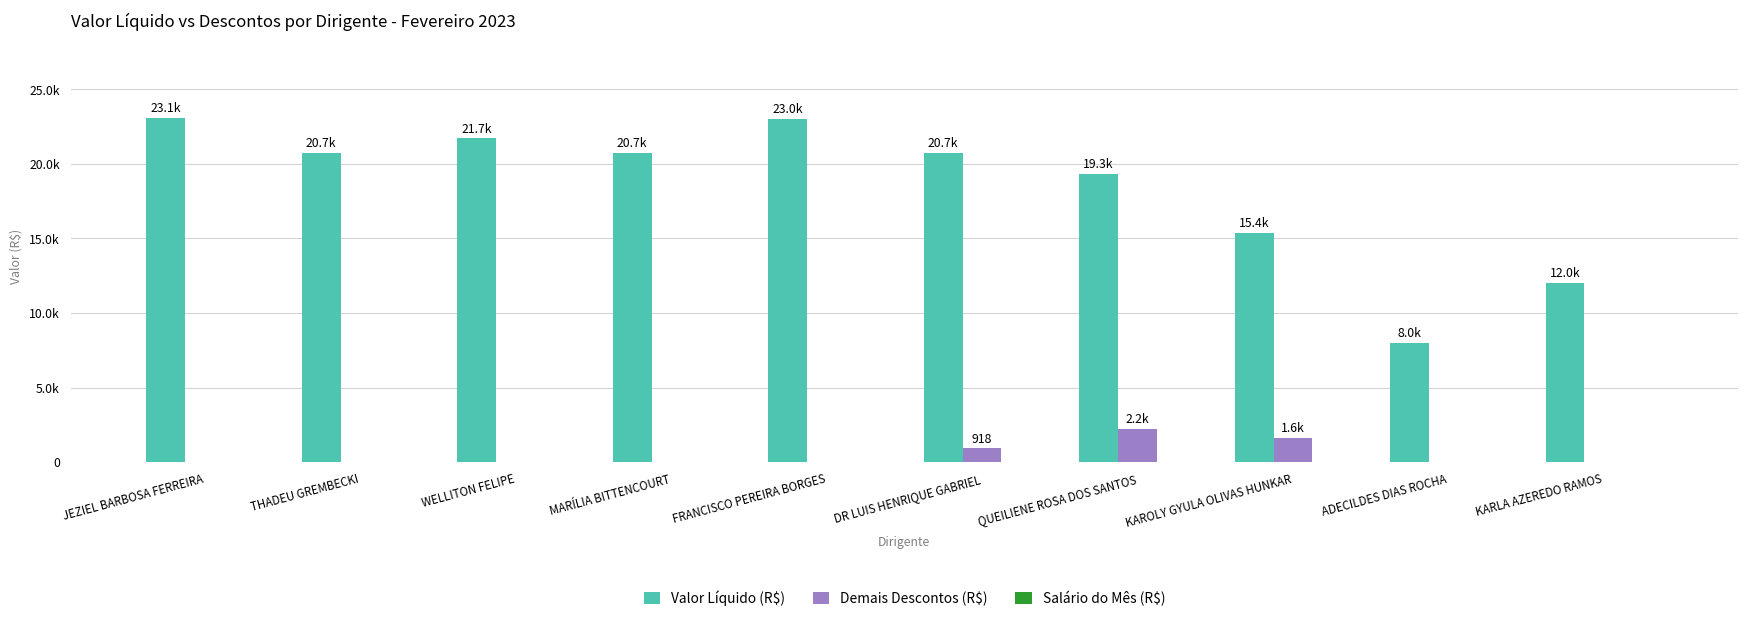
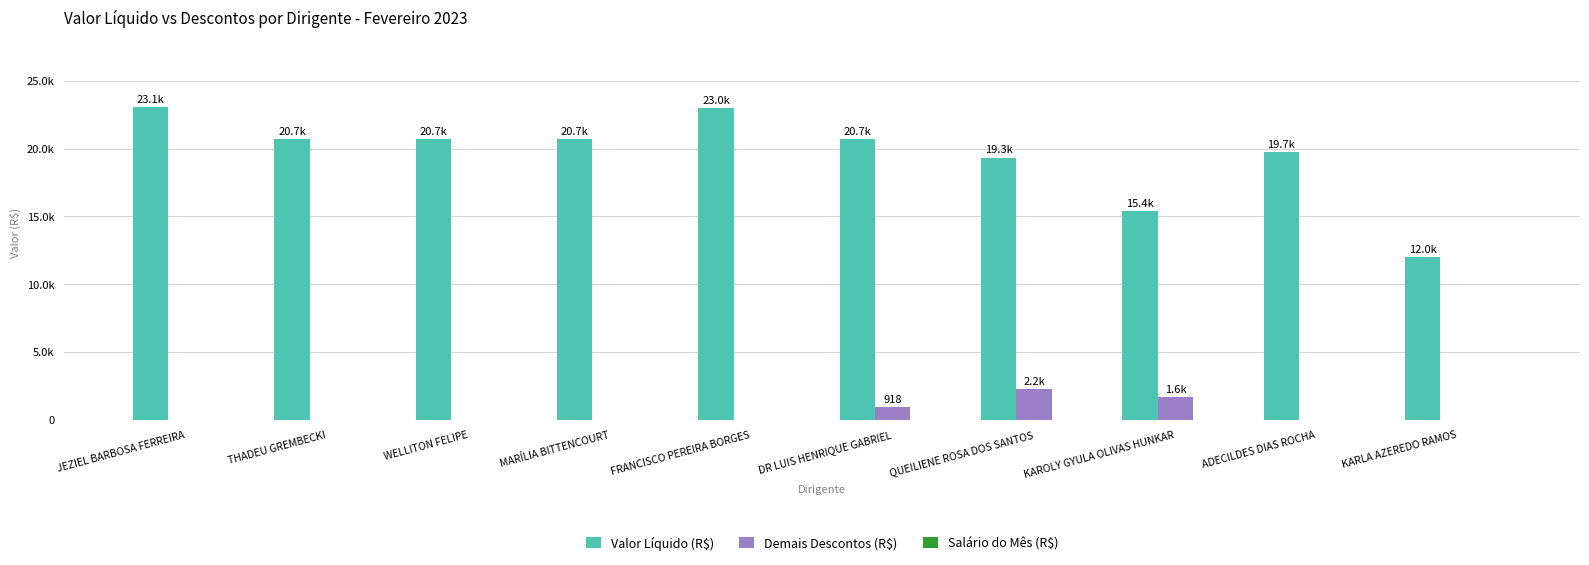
Valor Líquido (R$), WELLITON FELIPE: 21.7k -> 20.7k
Valor Líquido (R$), ADECILDES DIAS ROCHA: 8.0k -> 19.7k
